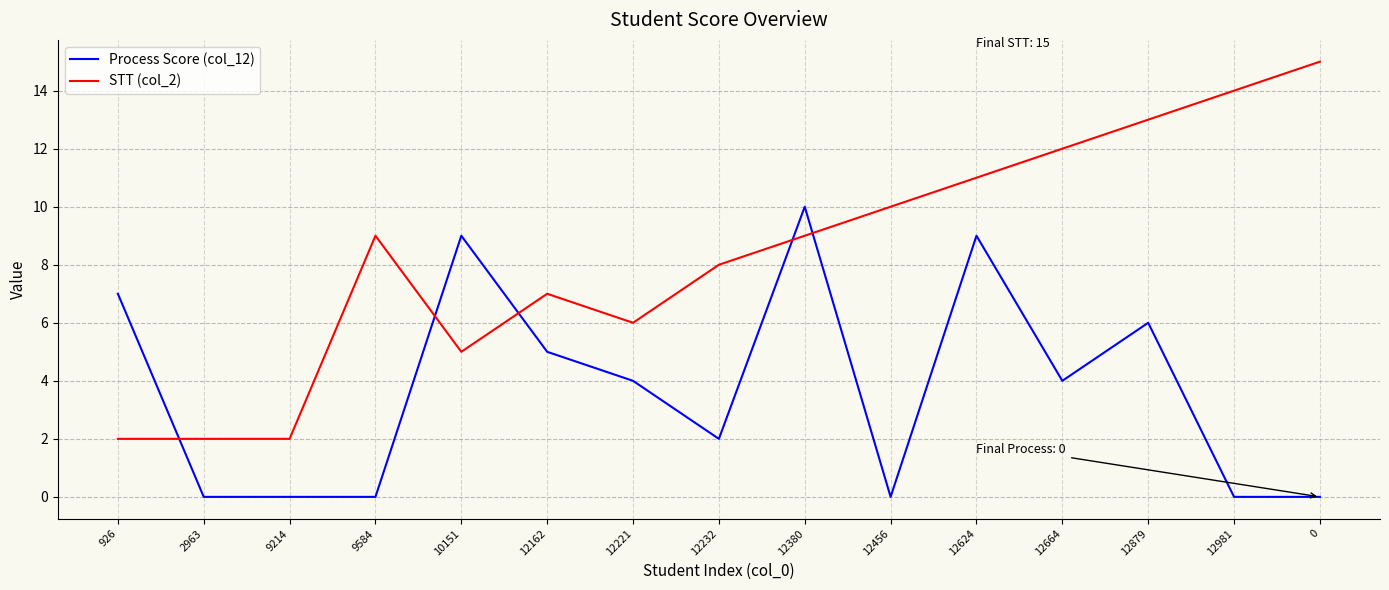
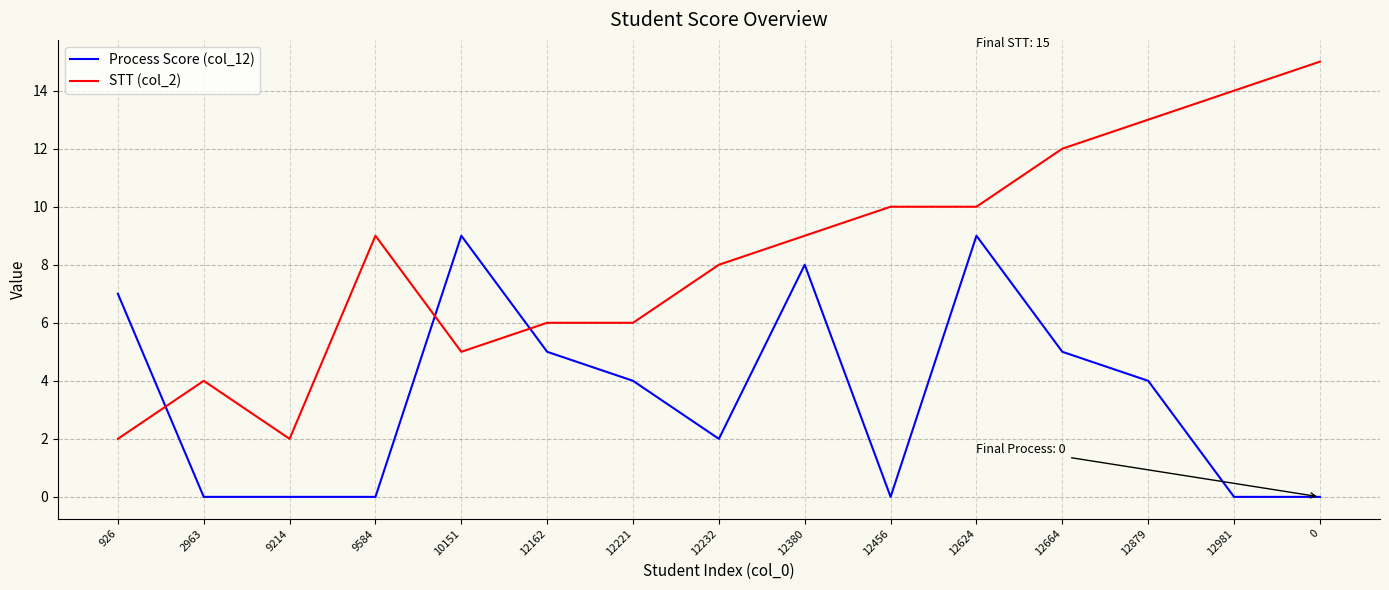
STT (col_2), 2963: 2 -> 4
STT (col_2), 12162: 7 -> 6
Process Score (col_12), 12380: 10 -> 8
STT (col_2), 12624: 11 -> 10
Process Score (col_12), 12664: 4 -> 5
Process Score (col_12), 12879: 6 -> 4
